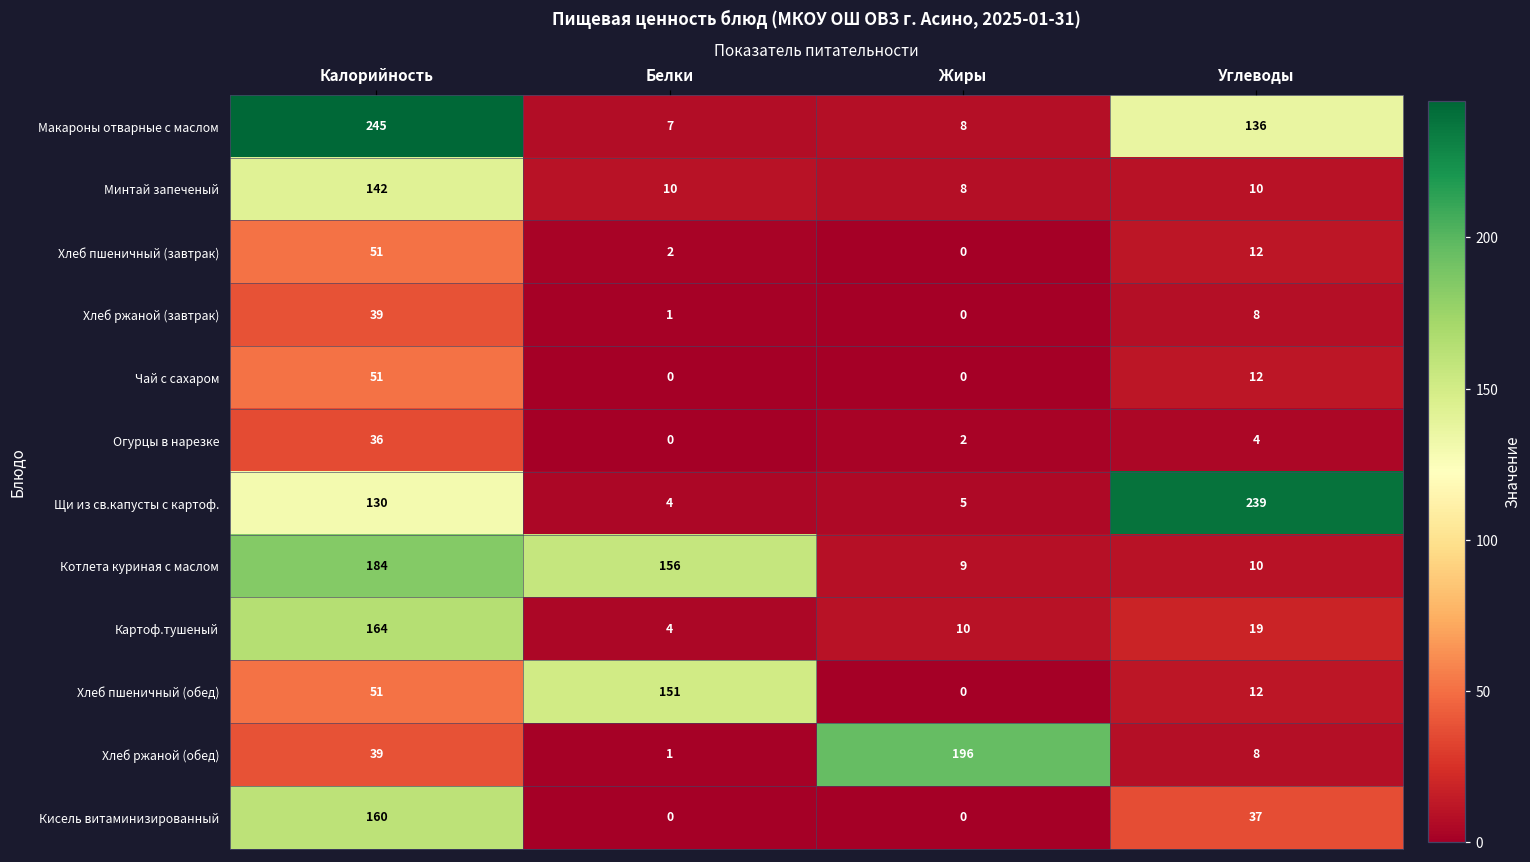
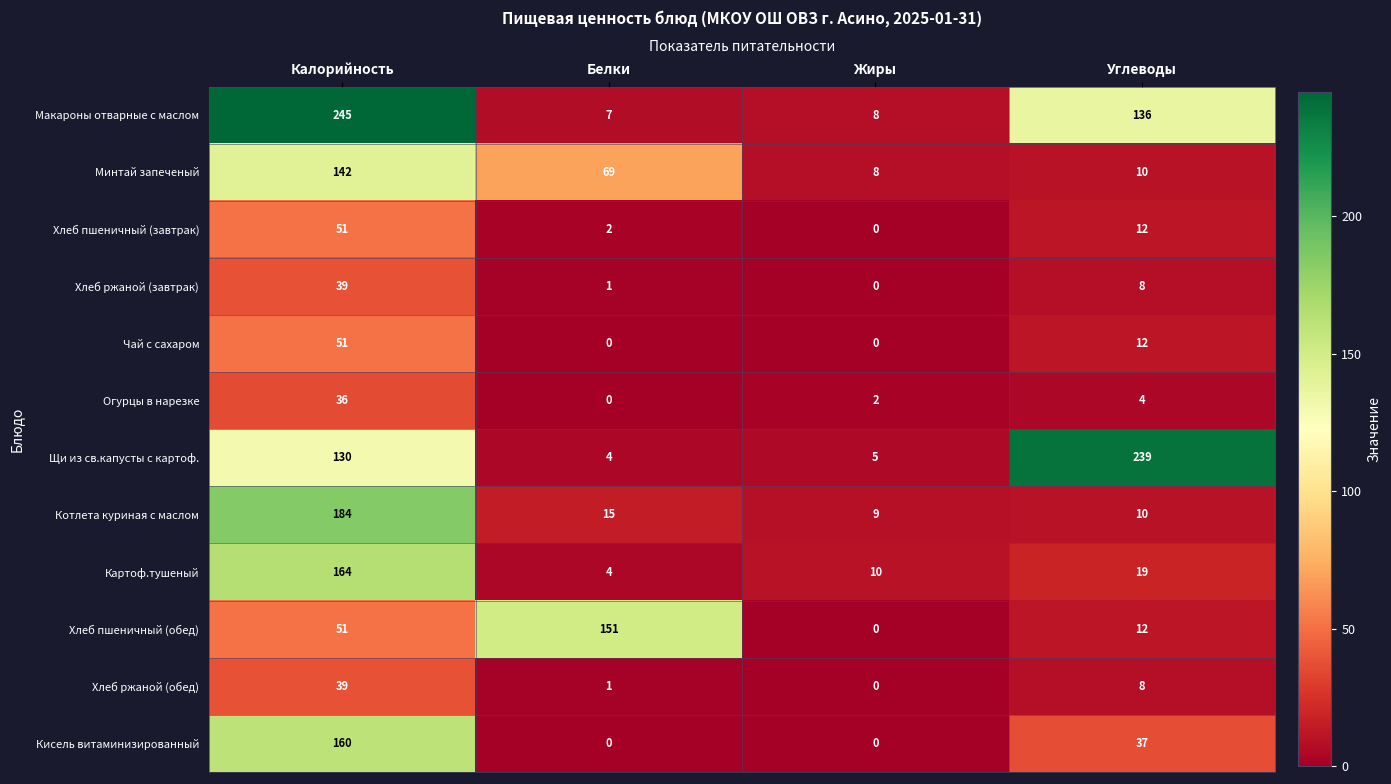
Минтай запеченый, Белки: 10 -> 69
Котлета куриная с маслом, Белки: 156 -> 15
Хлеб ржаной (обед), Жиры: 196 -> 0
